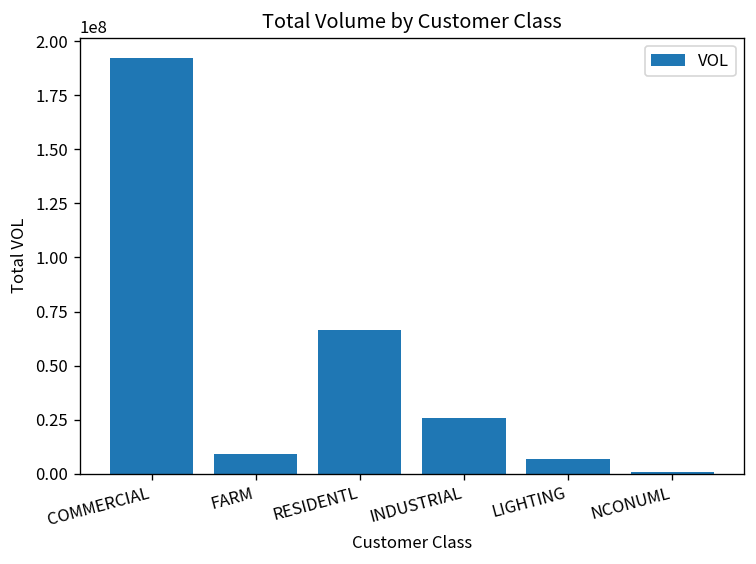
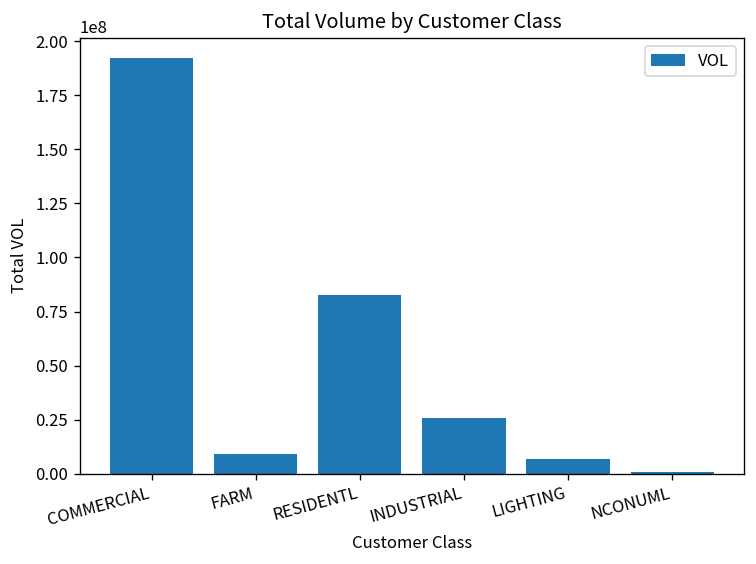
RESIDENTL: 67000000 -> 83000000
